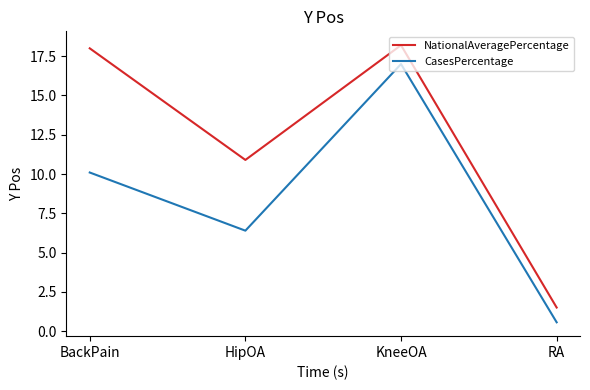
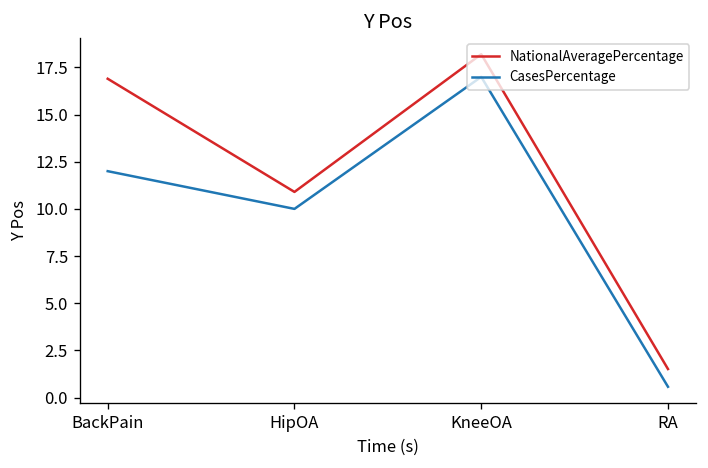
NationalAveragePercentage, BackPain: 18.0 -> 16.9
CasesPercentage, BackPain: 10.1 -> 12.0
CasesPercentage, HipOA: 6.4 -> 10.0
